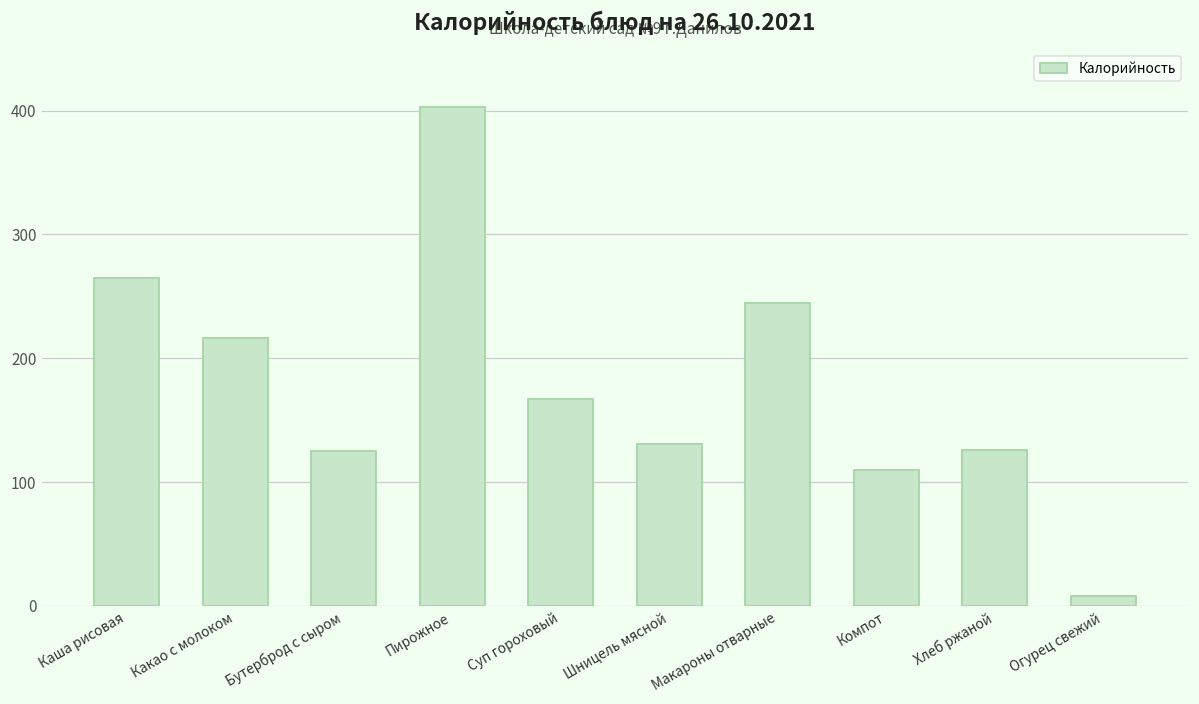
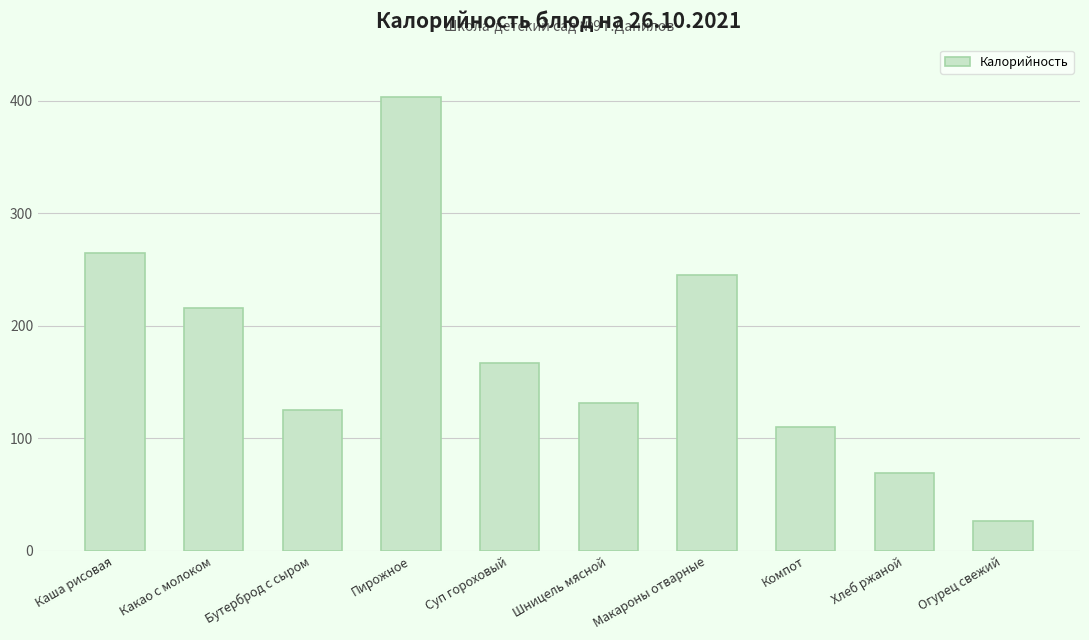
Хлеб ржаной: 126 -> 69
Огурец свежий: 8 -> 26
